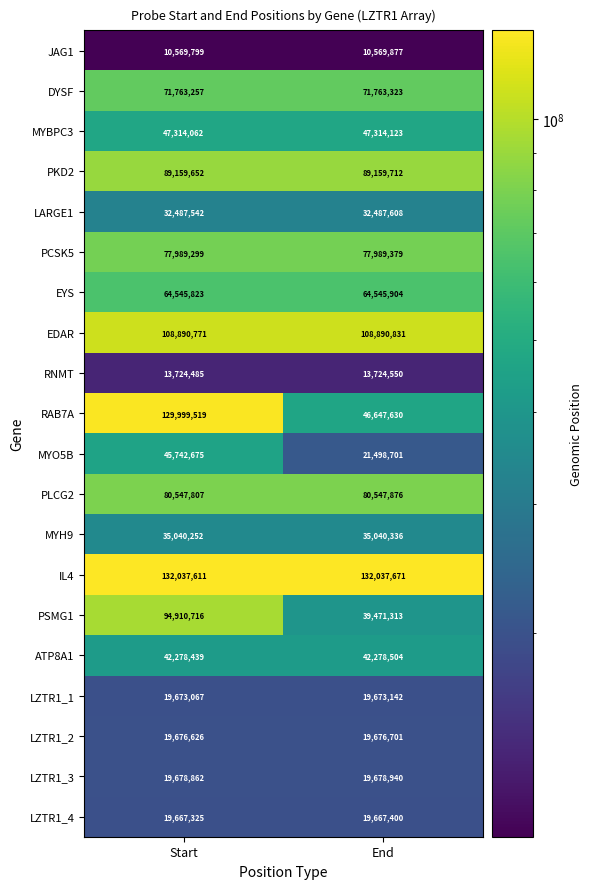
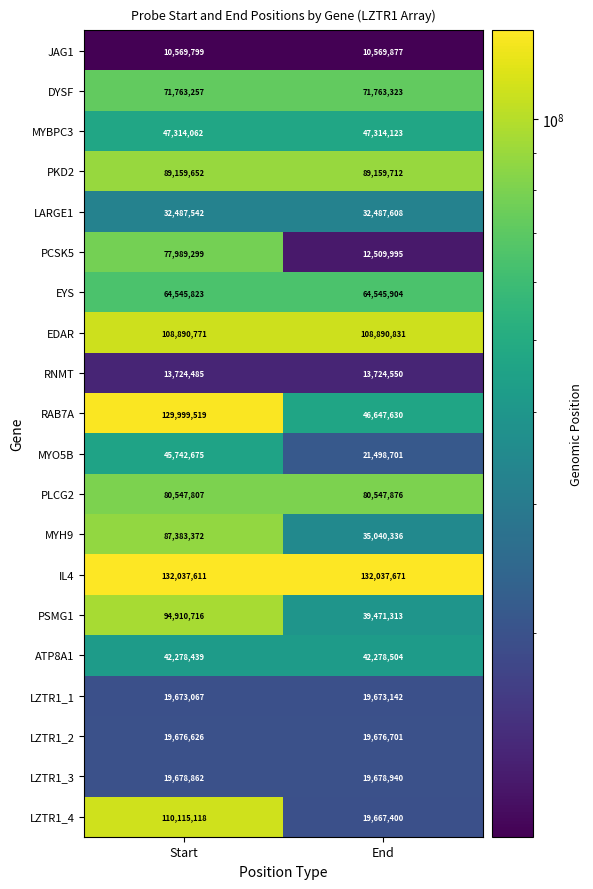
PCSK5, End: 77,989,379 -> 12,509,995
MYH9, Start: 35,040,252 -> 87,383,372
LZTR1_4, Start: 19,667,325 -> 110,115,118
